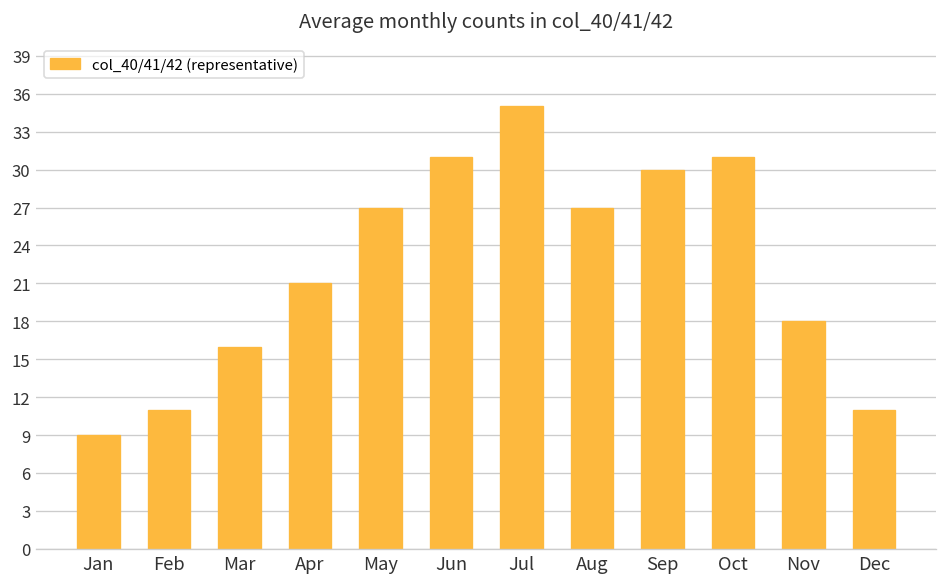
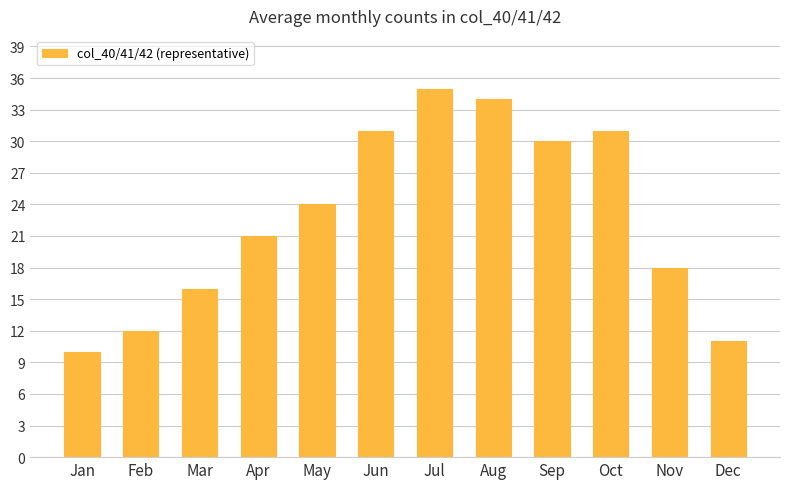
Jan: 9 -> 10
Feb: 11 -> 12
May: 27 -> 24
Aug: 27 -> 34
